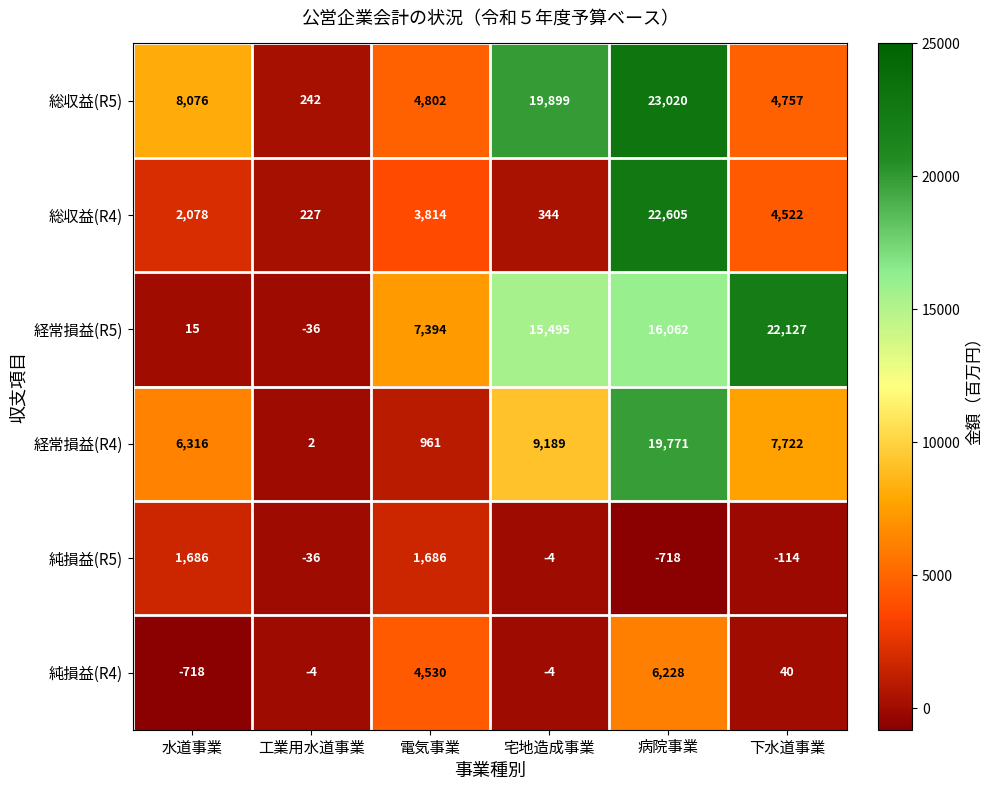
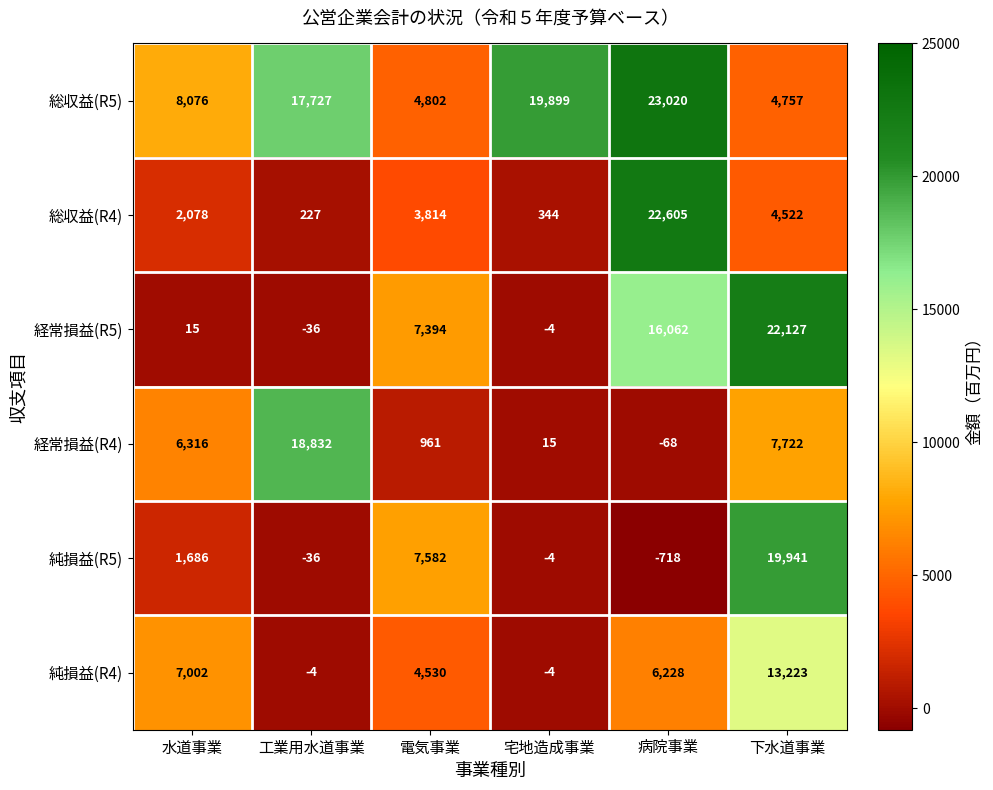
総収益(R5), 工業用水道事業: 242 -> 17,727
経常損益(R5), 宅地造成事業: 15,495 -> -4
経常損益(R4), 工業用水道事業: 2 -> 18,832
経常損益(R4), 宅地造成事業: 9,189 -> 15
経常損益(R4), 病院事業: 19,771 -> -68
純損益(R5), 電気事業: 1,686 -> 7,582
純損益(R5), 下水道事業: -114 -> 19,941
純損益(R4), 水道事業: -718 -> 7,002
純損益(R4), 下水道事業: 40 -> 13,223
